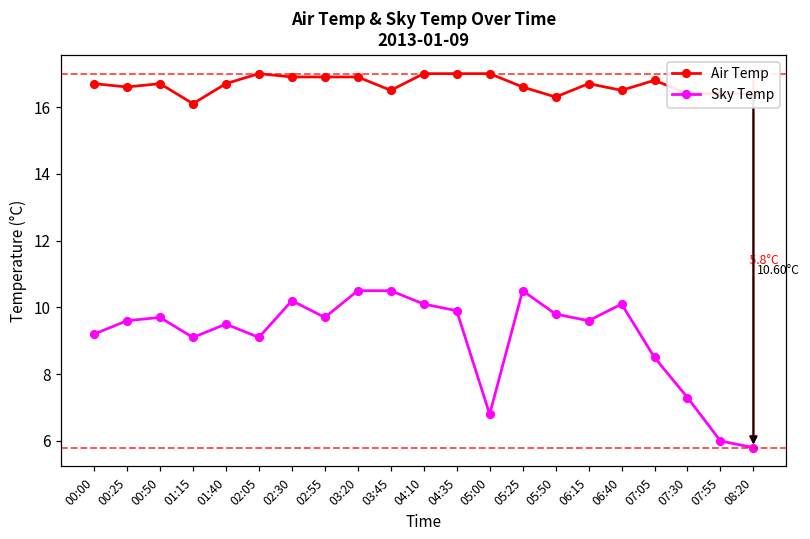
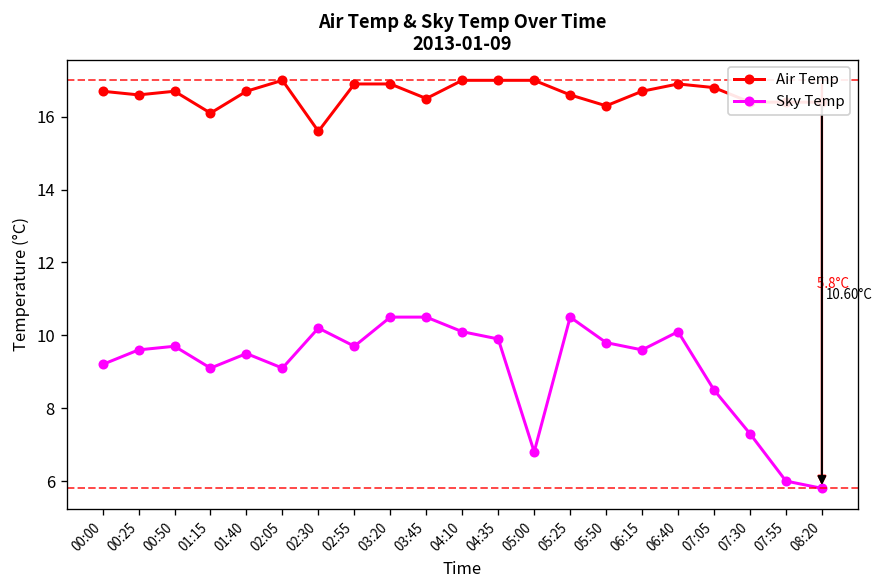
Air Temp, 02:30: 16.9 -> 15.6
Air Temp, 06:40: 16.5 -> 16.9
